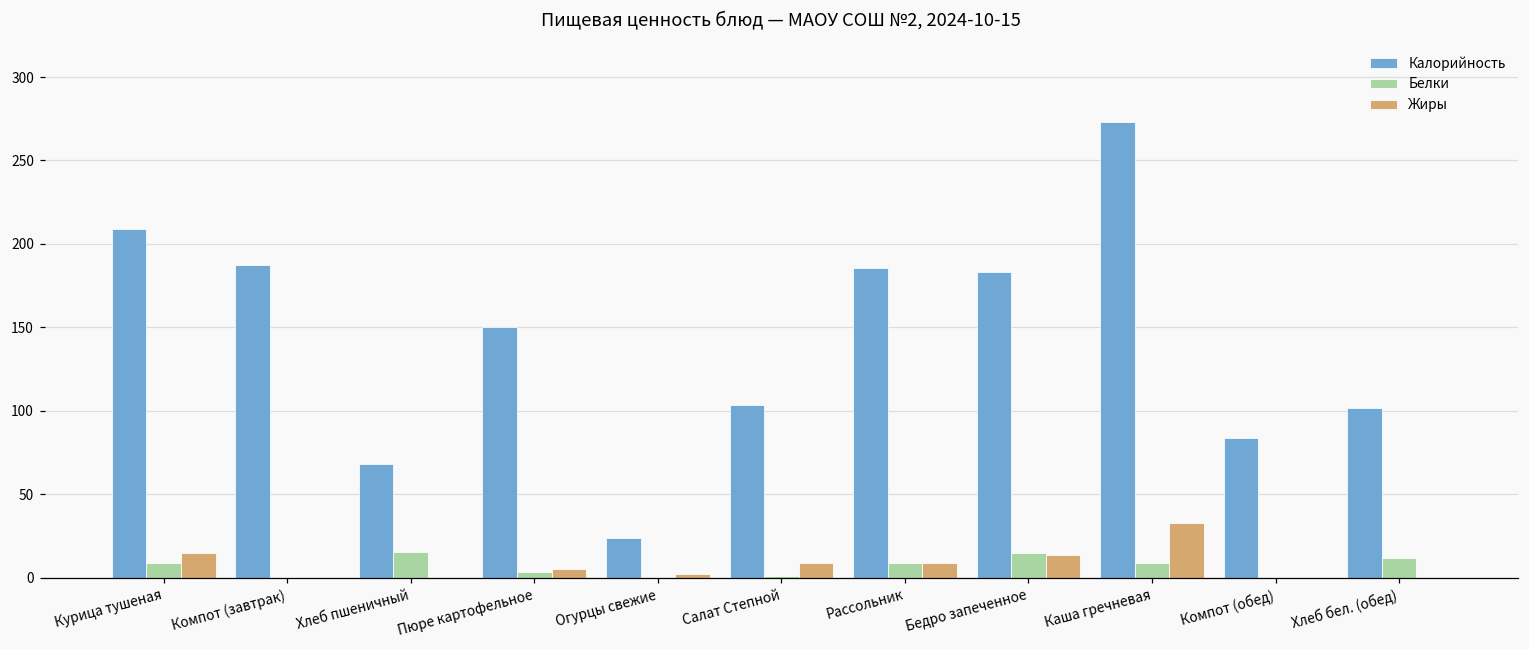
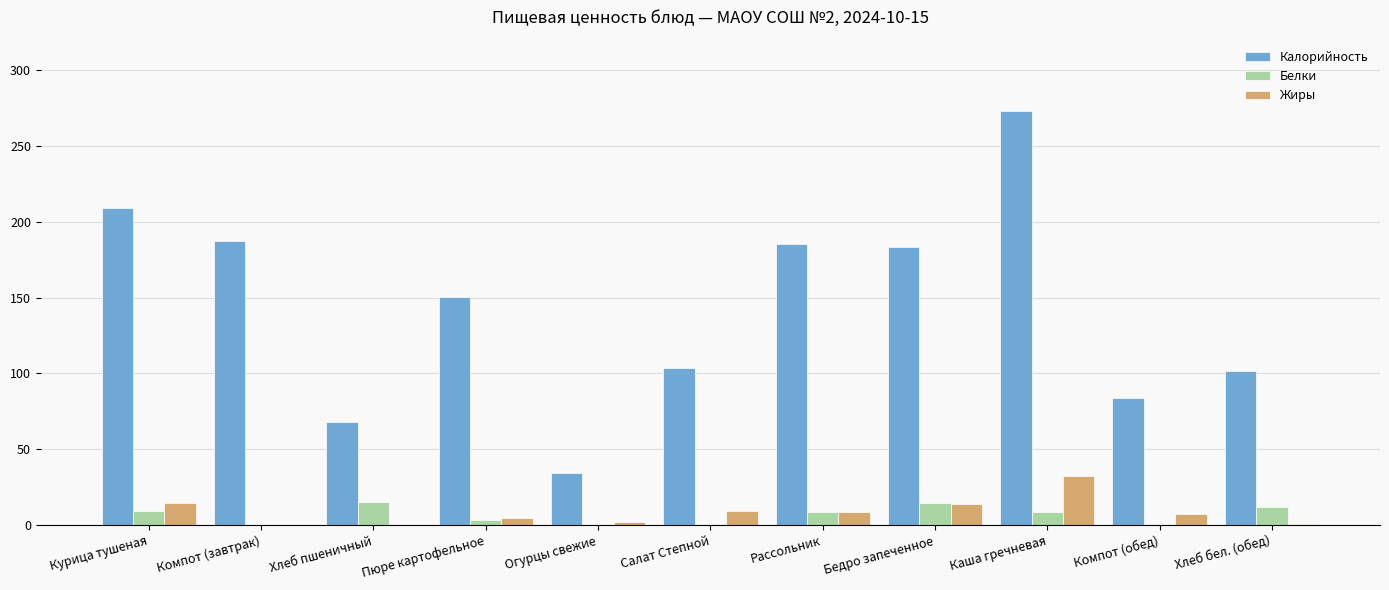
Калорийность, Огурцы свежие: 24 -> 34
Жиры, Компот (обед): 0 -> 7
